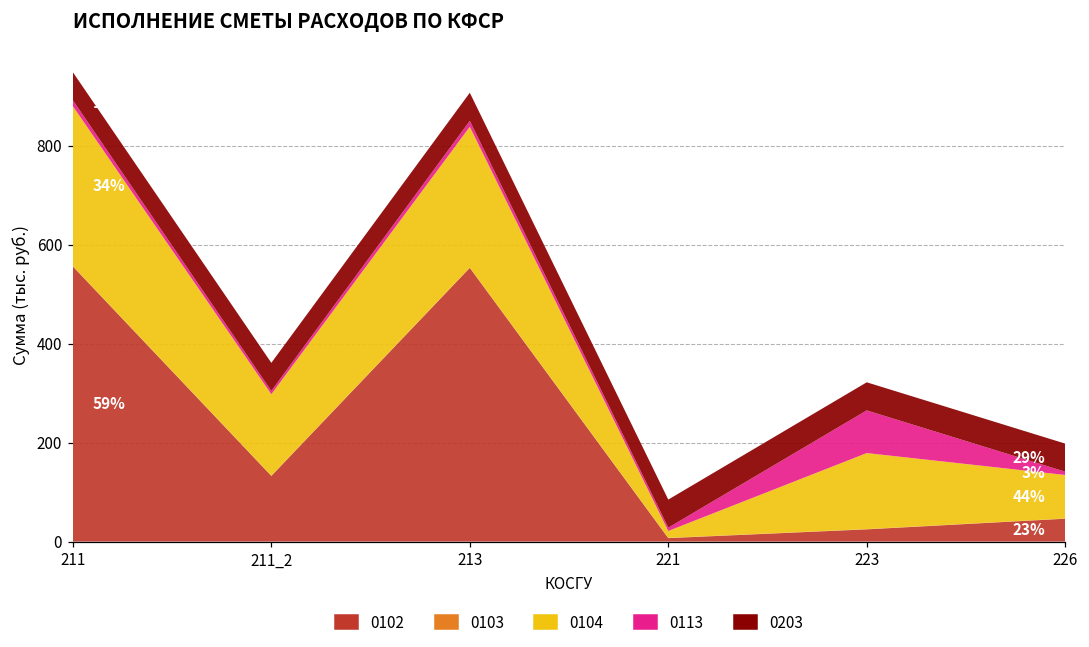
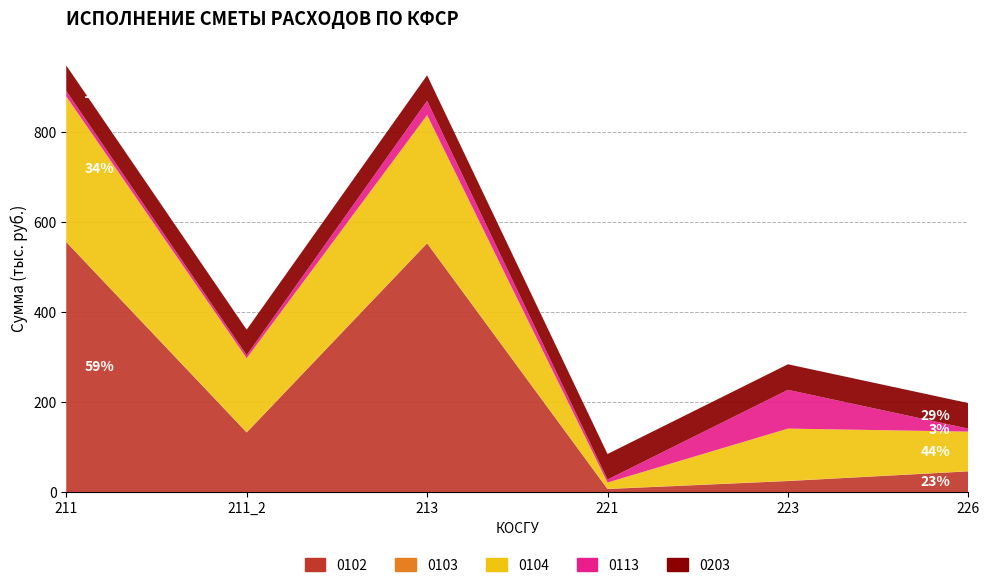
0113, 213: 10 -> 30
0104, 223: 150 -> 120
